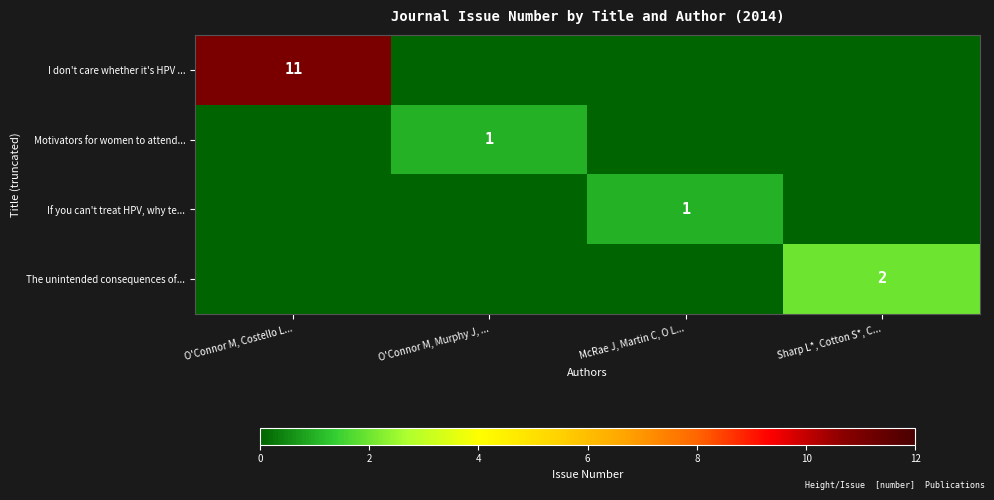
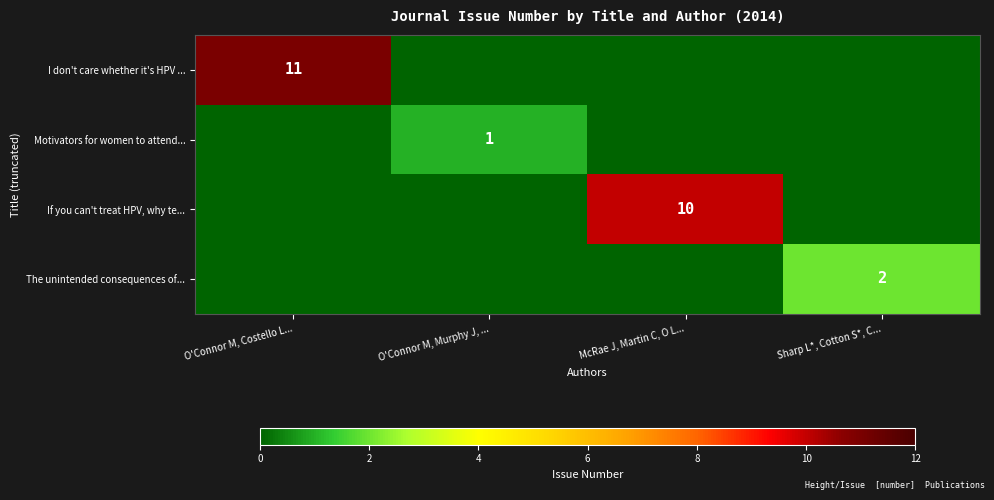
If you can't treat HPV, why te..., McRae J, Martin C, O L...: 1 -> 10
